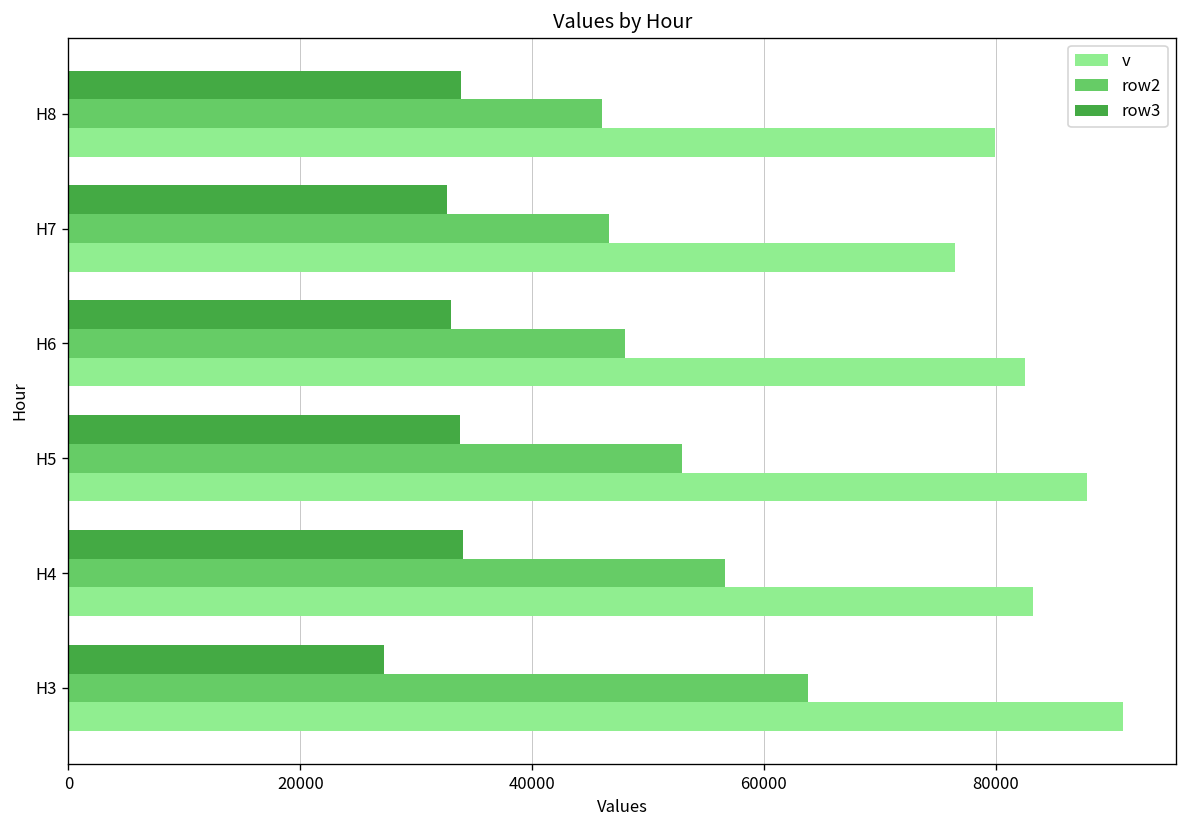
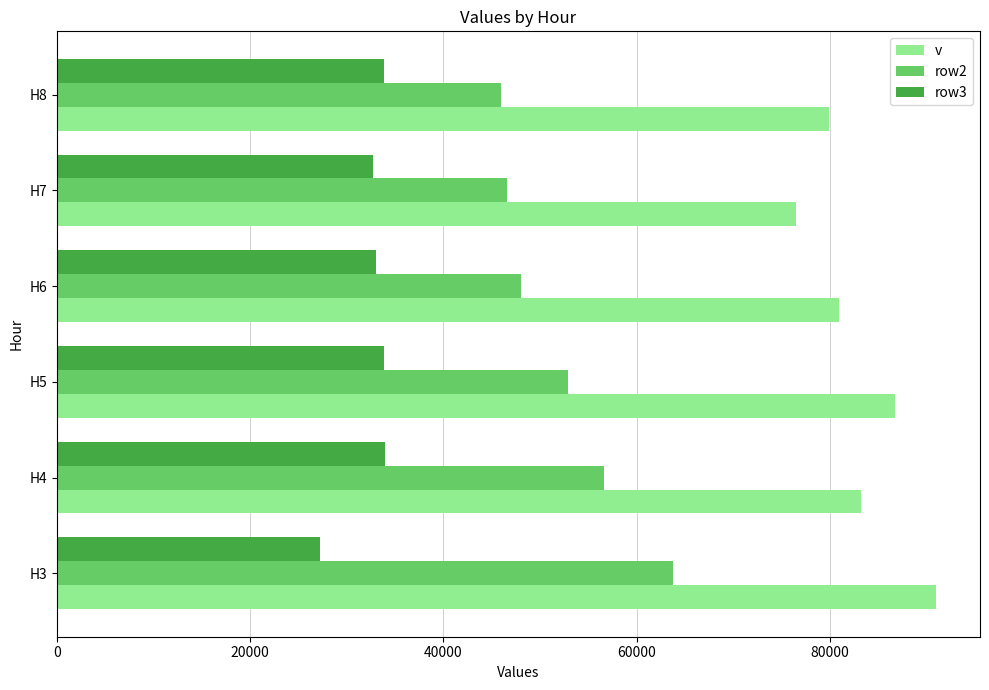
v, H6: 82000 -> 81000
v, H5: 88000 -> 87000
